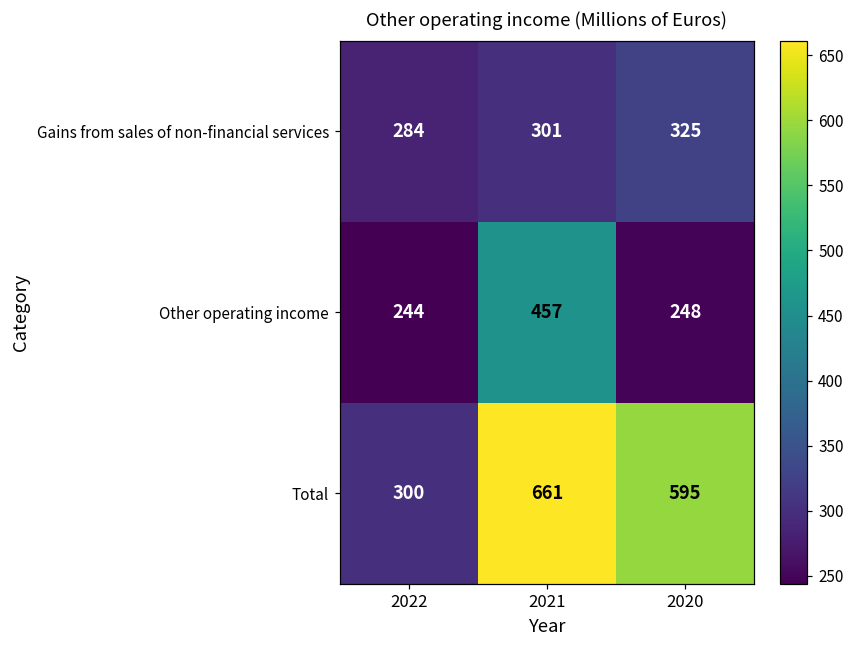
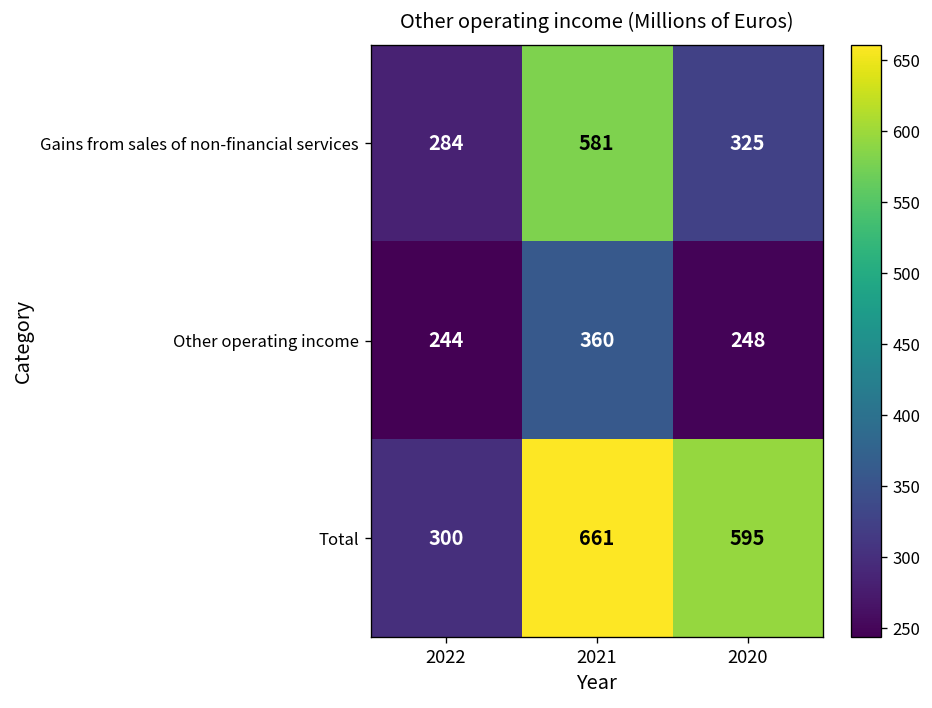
Gains from sales of non-financial services, 2021: 301 -> 581
Other operating income, 2021: 457 -> 360
